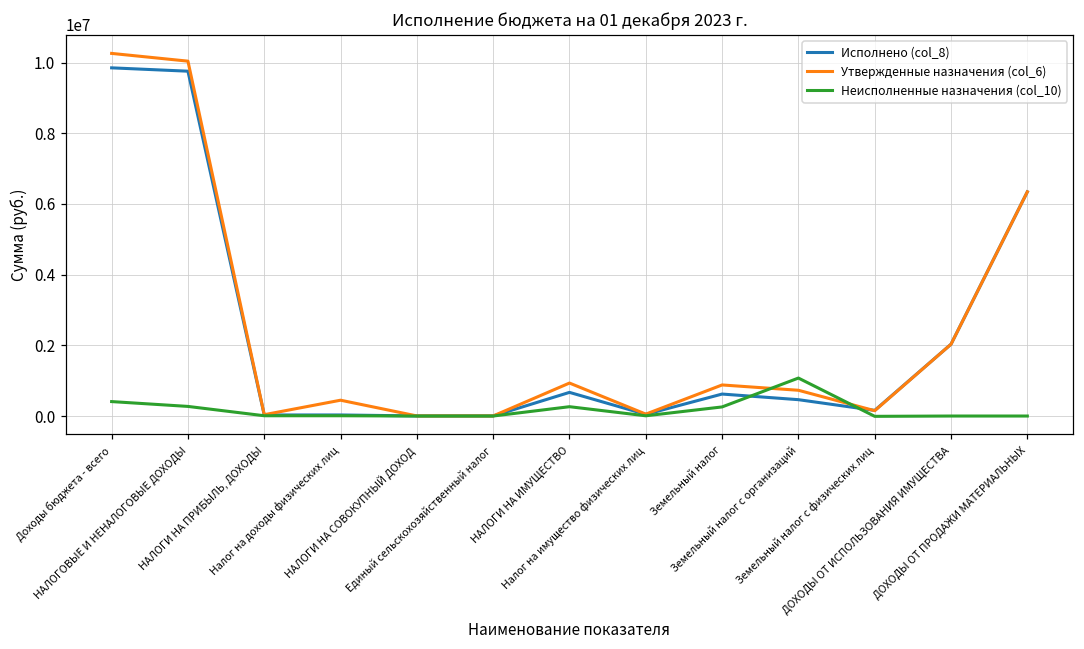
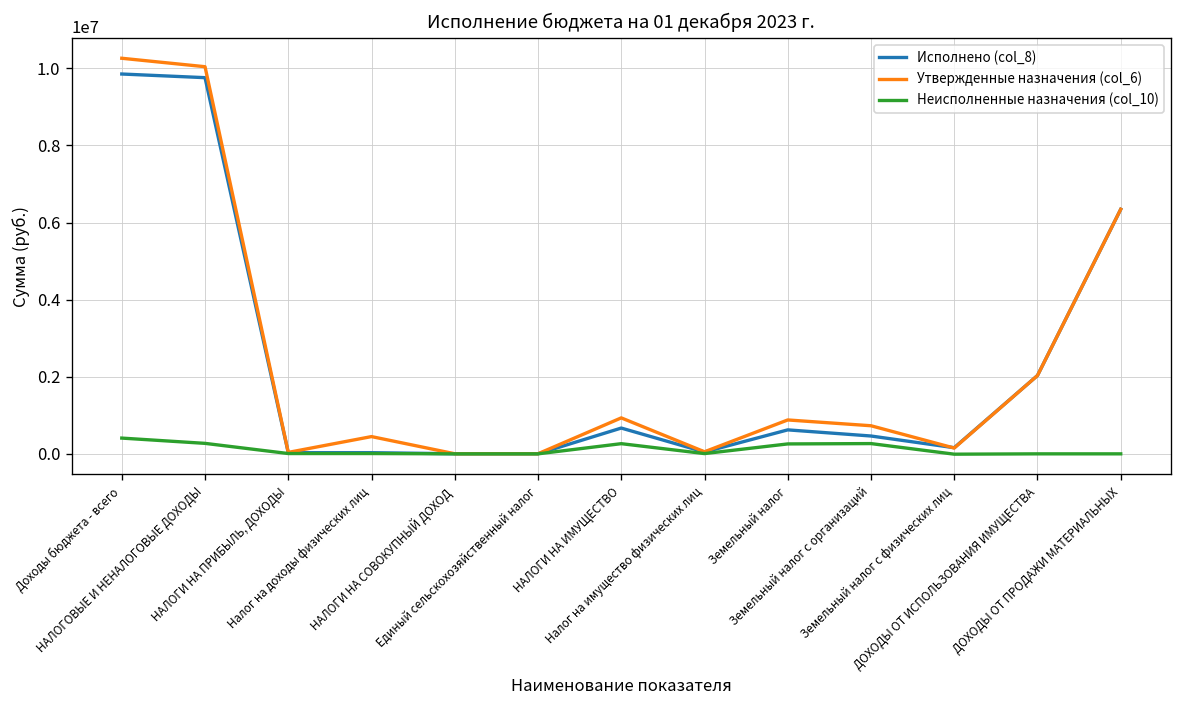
Неисполненные назначения (col_10), Земельный налог с организаций: 1100000 -> 300000
